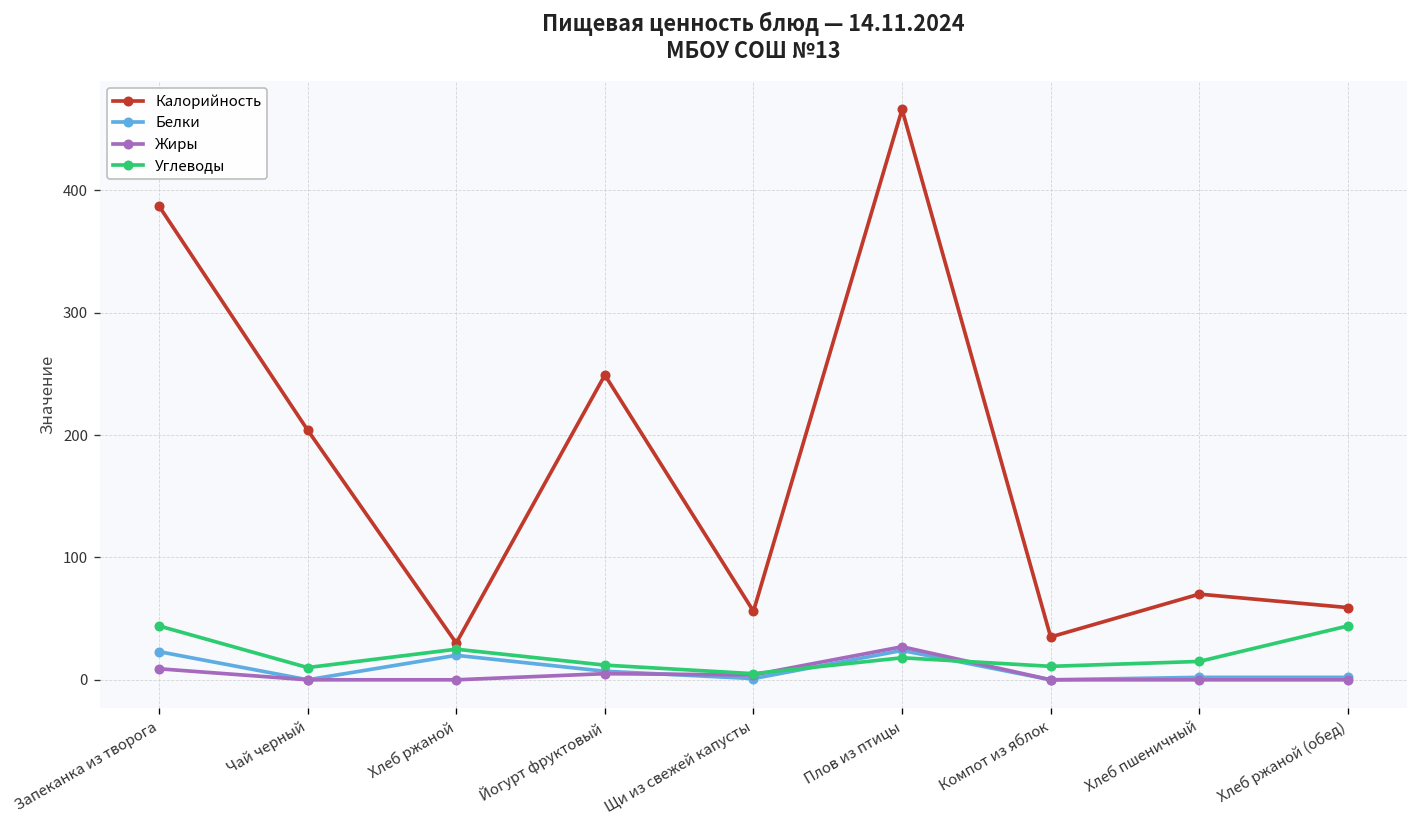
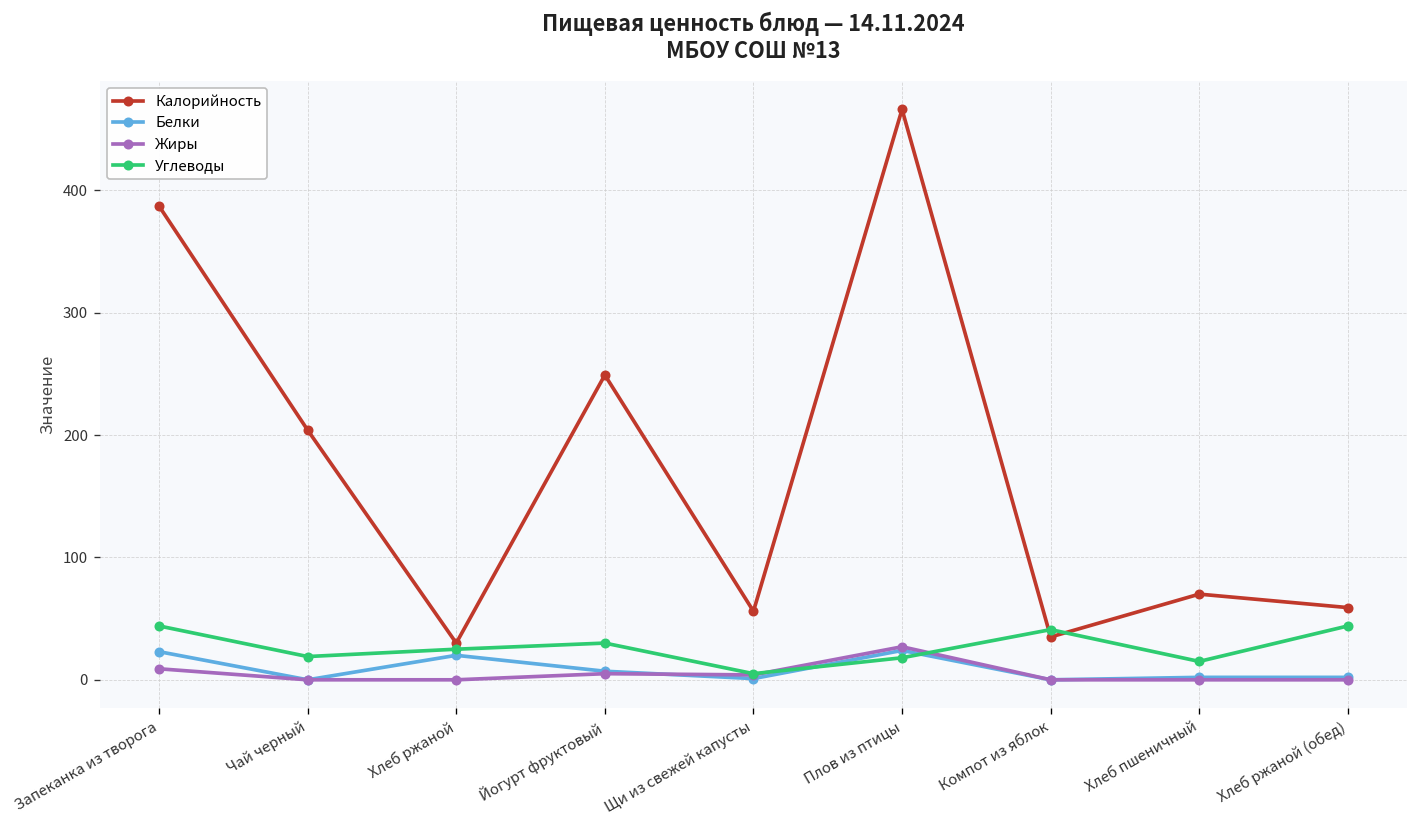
Углеводы, Чай черный: 10 -> 19
Углеводы, Йогурт фруктовый: 12 -> 30
Углеводы, Компот из яблок: 11 -> 41
